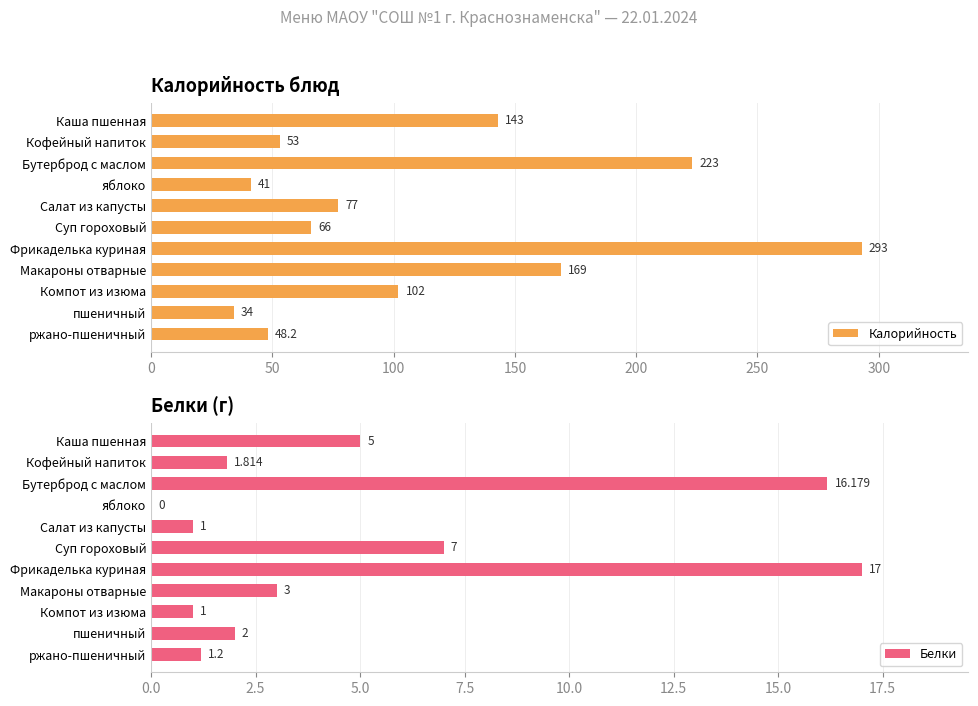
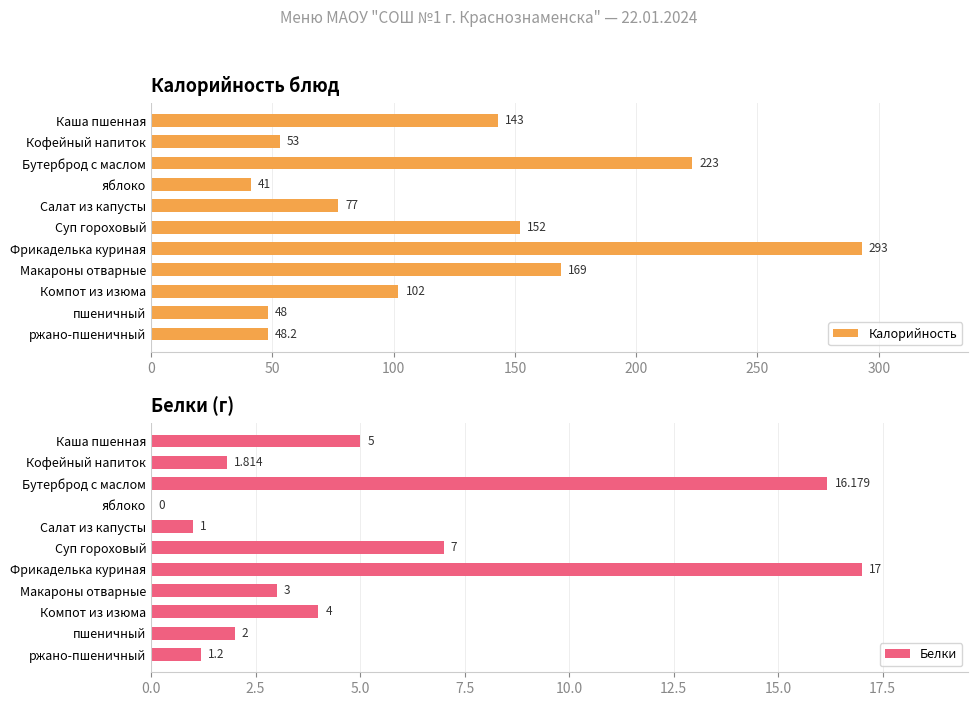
Калорийность блюд, Суп гороховый: 66 -> 152
Калорийность блюд, пшеничный: 34 -> 48
Белки (г), Компот из изюма: 1 -> 4
